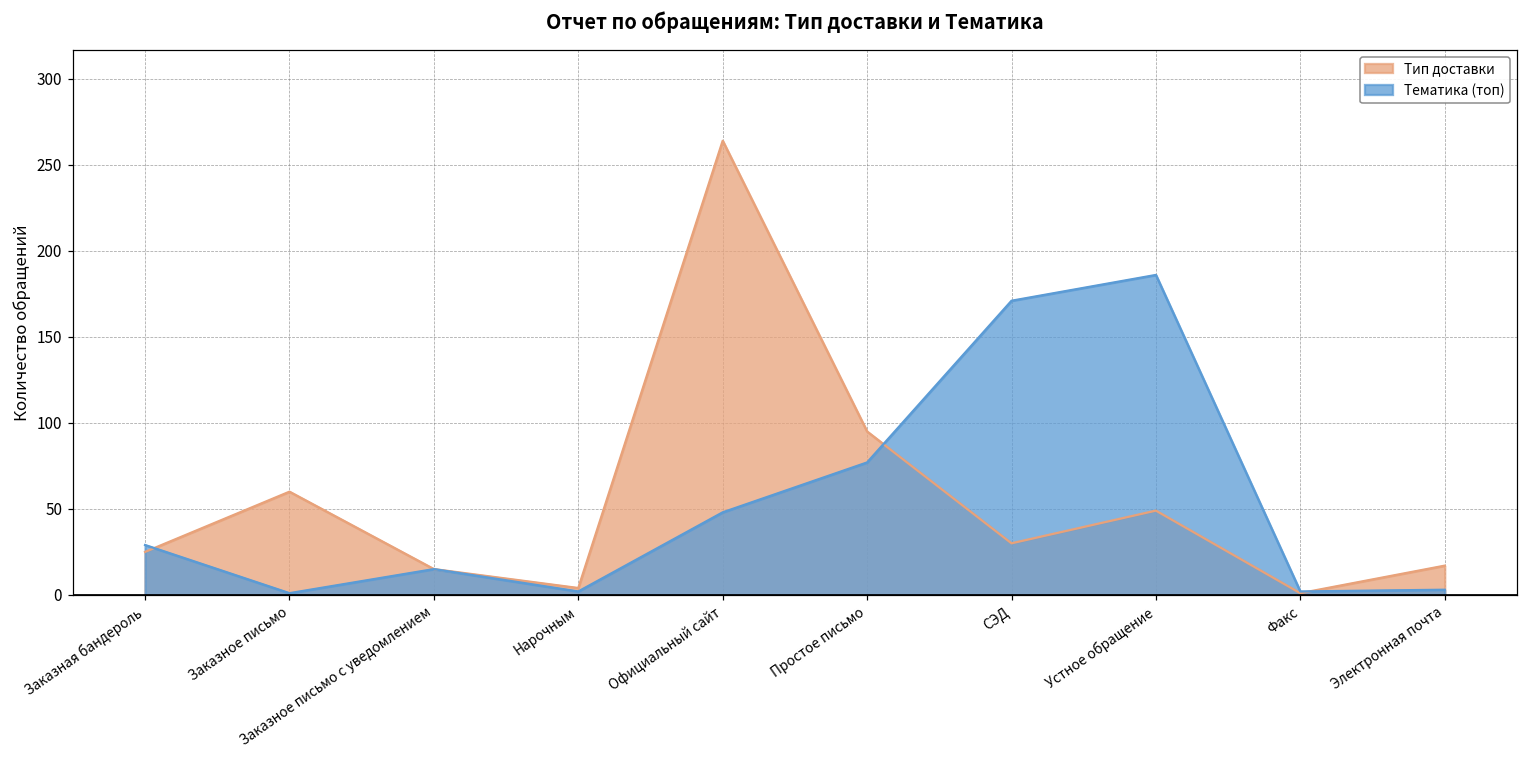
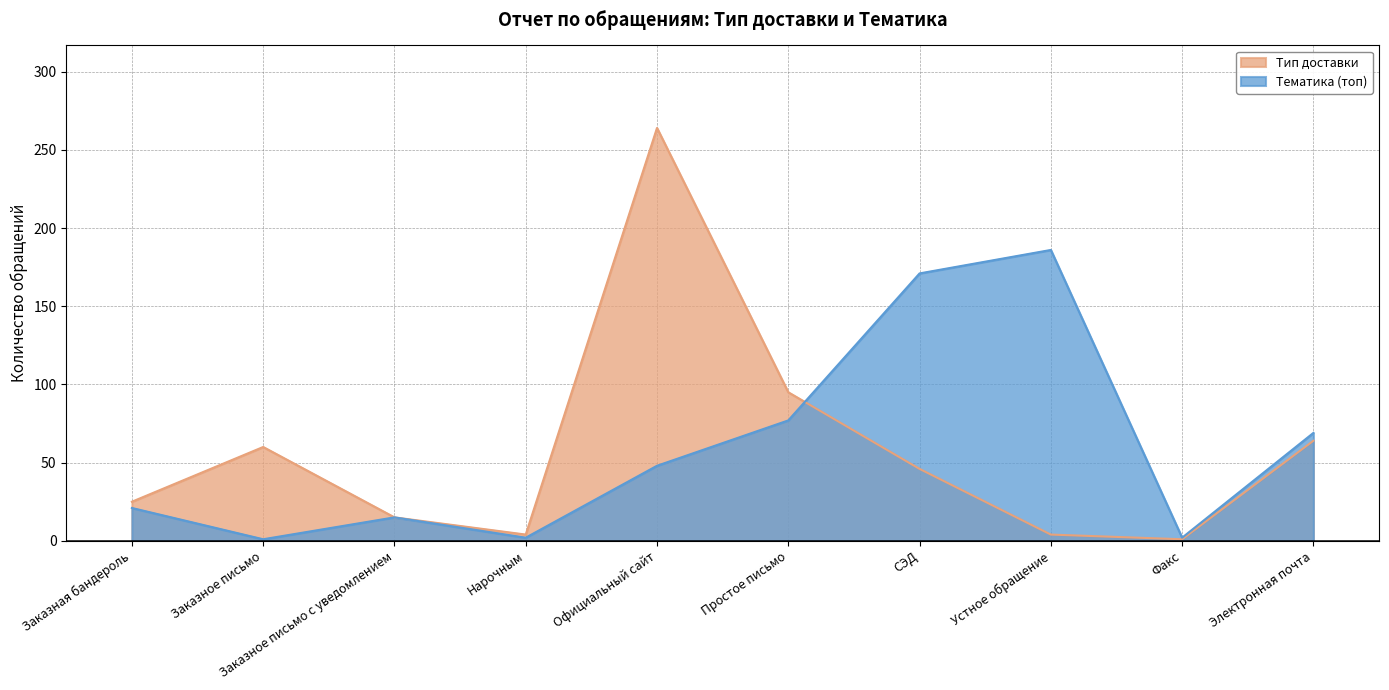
Тематика (топ), Заказная бандероль: 29 -> 21
Тип доставки, СЭД: 30 -> 46
Тип доставки, Устное обращение: 49 -> 4
Тип доставки, Электронная почта: 17 -> 64
Тематика (топ), Электронная почта: 3 -> 69
